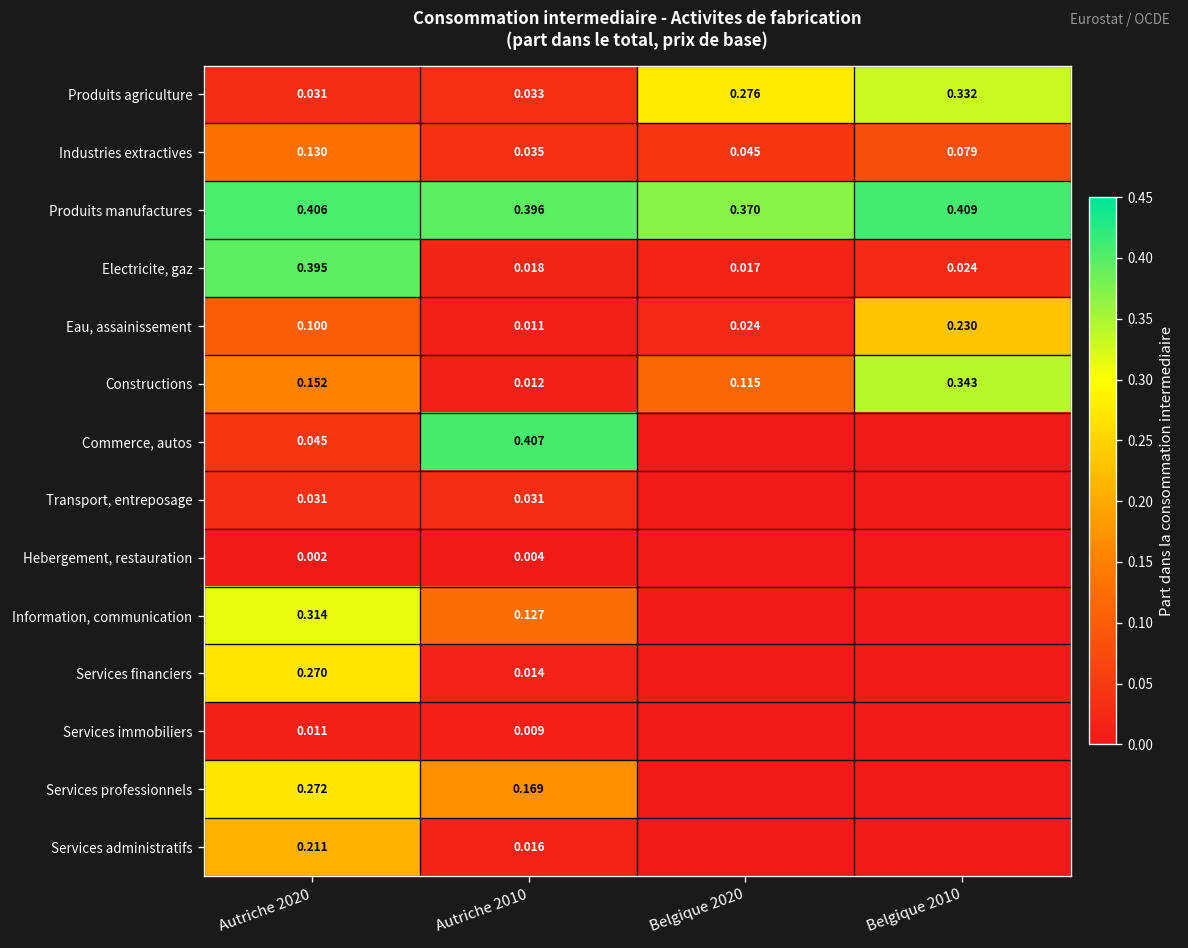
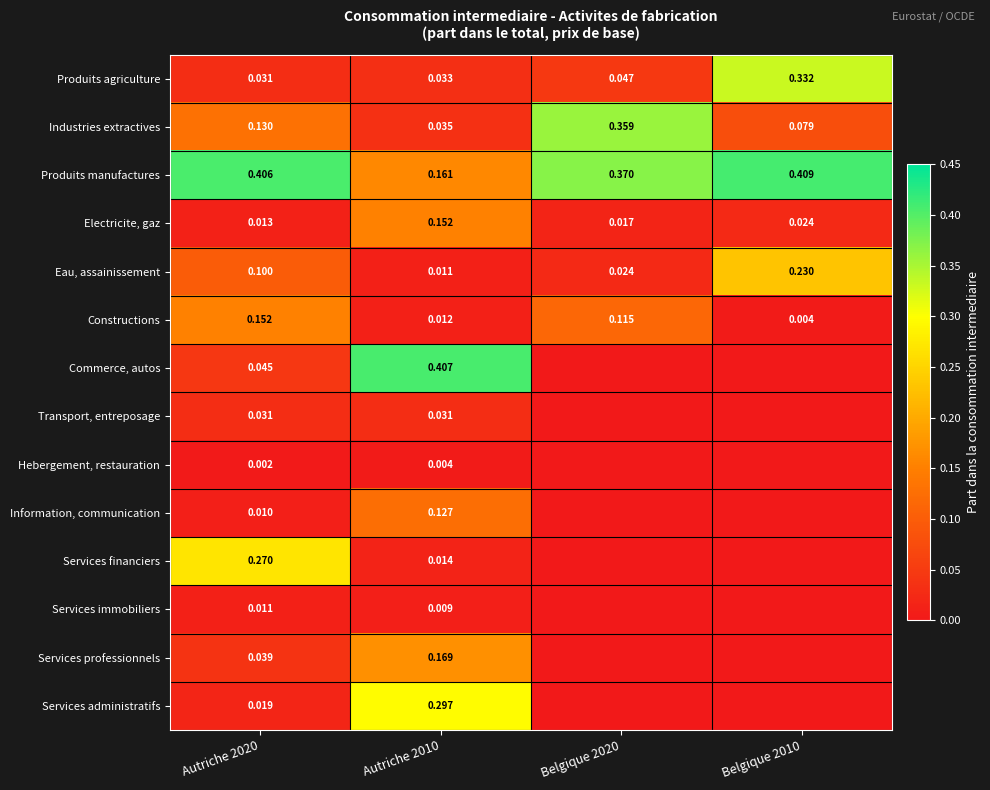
Produits agriculture, Belgique 2020: 0.276 -> 0.047
Industries extractives, Belgique 2020: 0.045 -> 0.359
Produits manufactures, Autriche 2010: 0.396 -> 0.161
Electricite, gaz, Autriche 2020: 0.395 -> 0.013
Electricite, gaz, Autriche 2010: 0.018 -> 0.152
Constructions, Belgique 2010: 0.343 -> 0.004
Information, communication, Autriche 2020: 0.314 -> 0.010
Services professionnels, Autriche 2020: 0.272 -> 0.039
Services administratifs, Autriche 2020: 0.211 -> 0.019
Services administratifs, Autriche 2010: 0.016 -> 0.297
